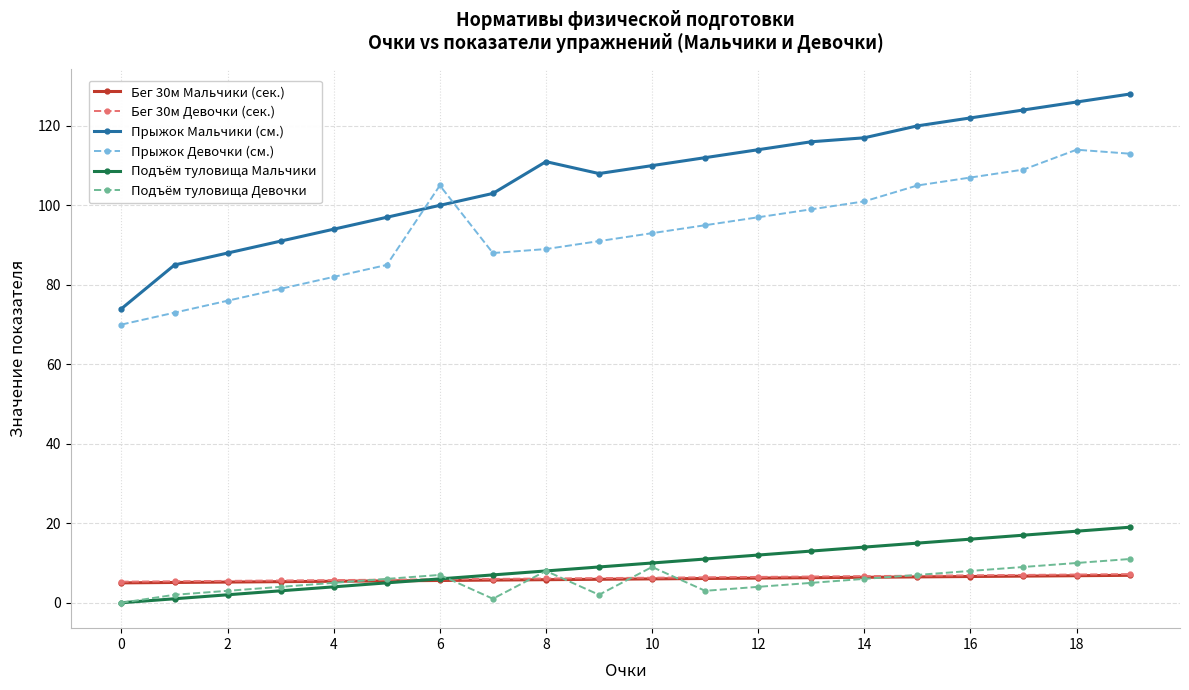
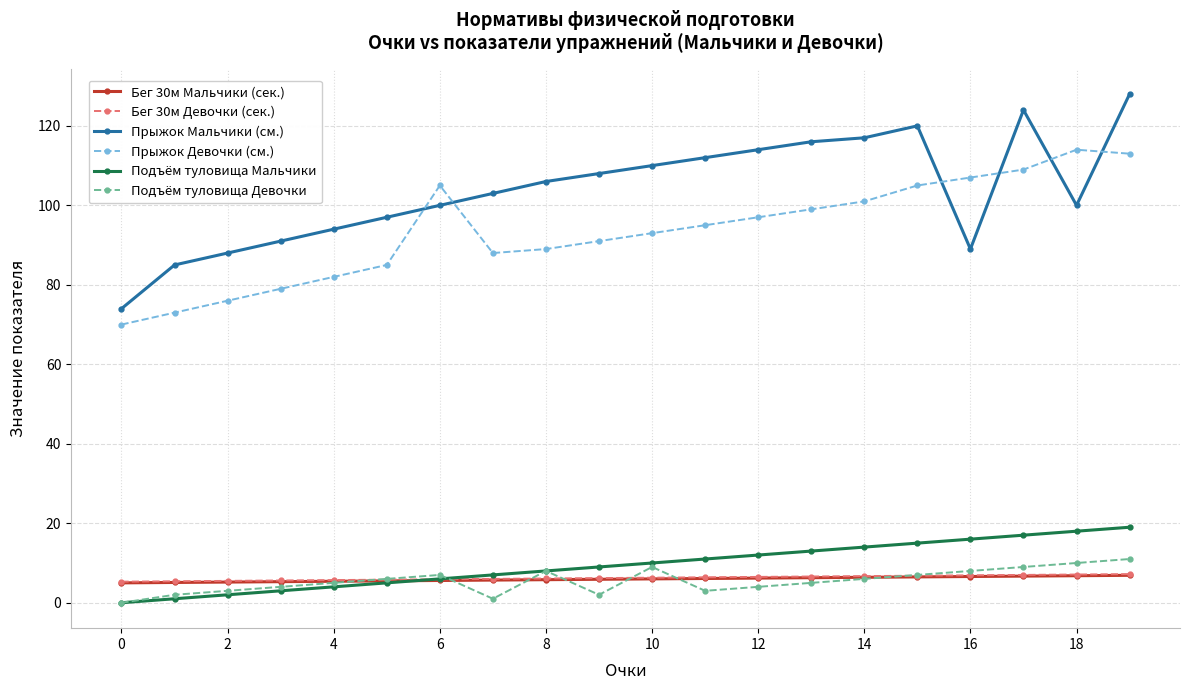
Прыжок Мальчики (см.), 8: 111 -> 106
Прыжок Мальчики (см.), 16: 122 -> 89
Прыжок Мальчики (см.), 18: 126 -> 100
